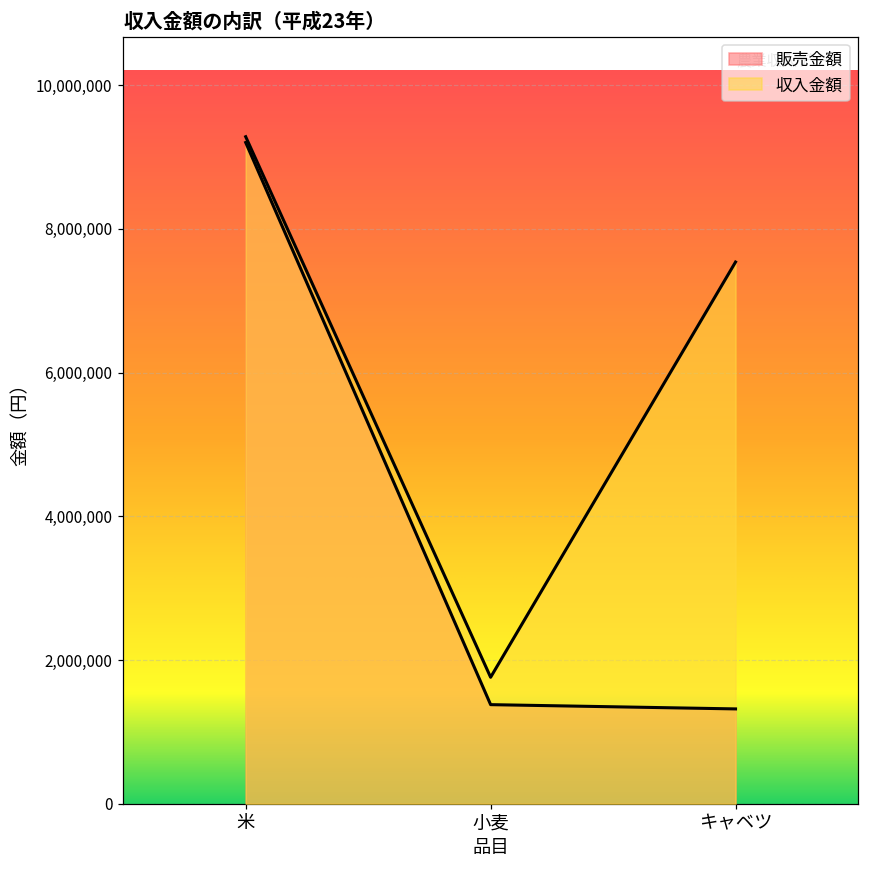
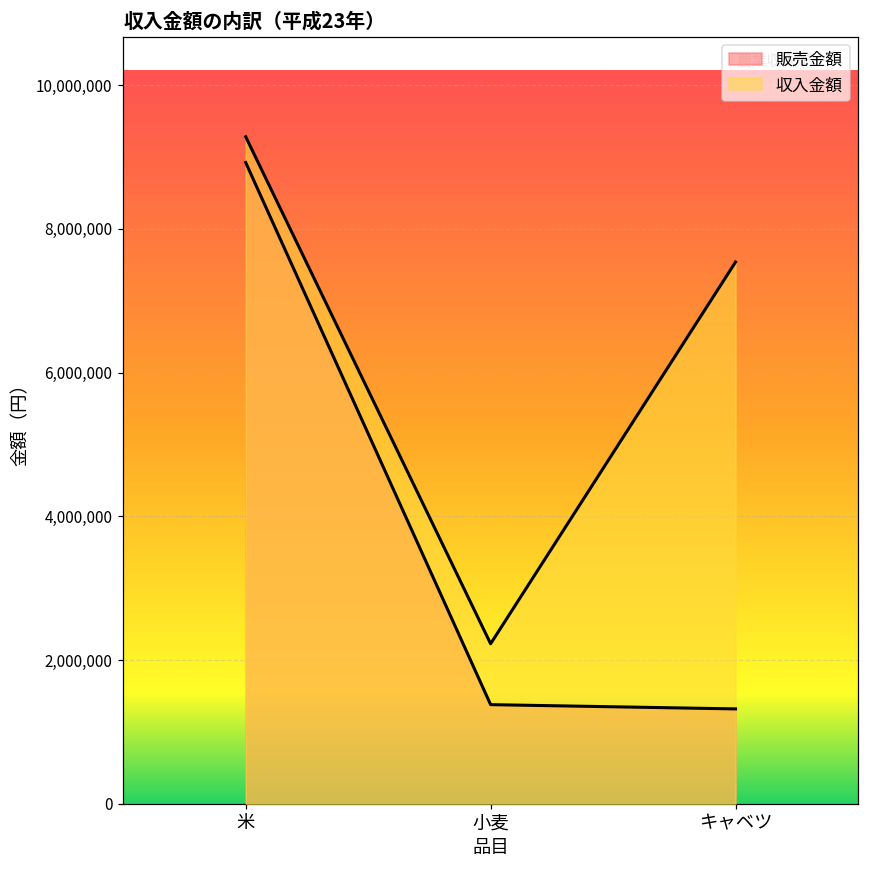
販売金額, 米: 9,200,000 -> 8,900,000
収入金額, 小麦: 1,800,000 -> 2,200,000
